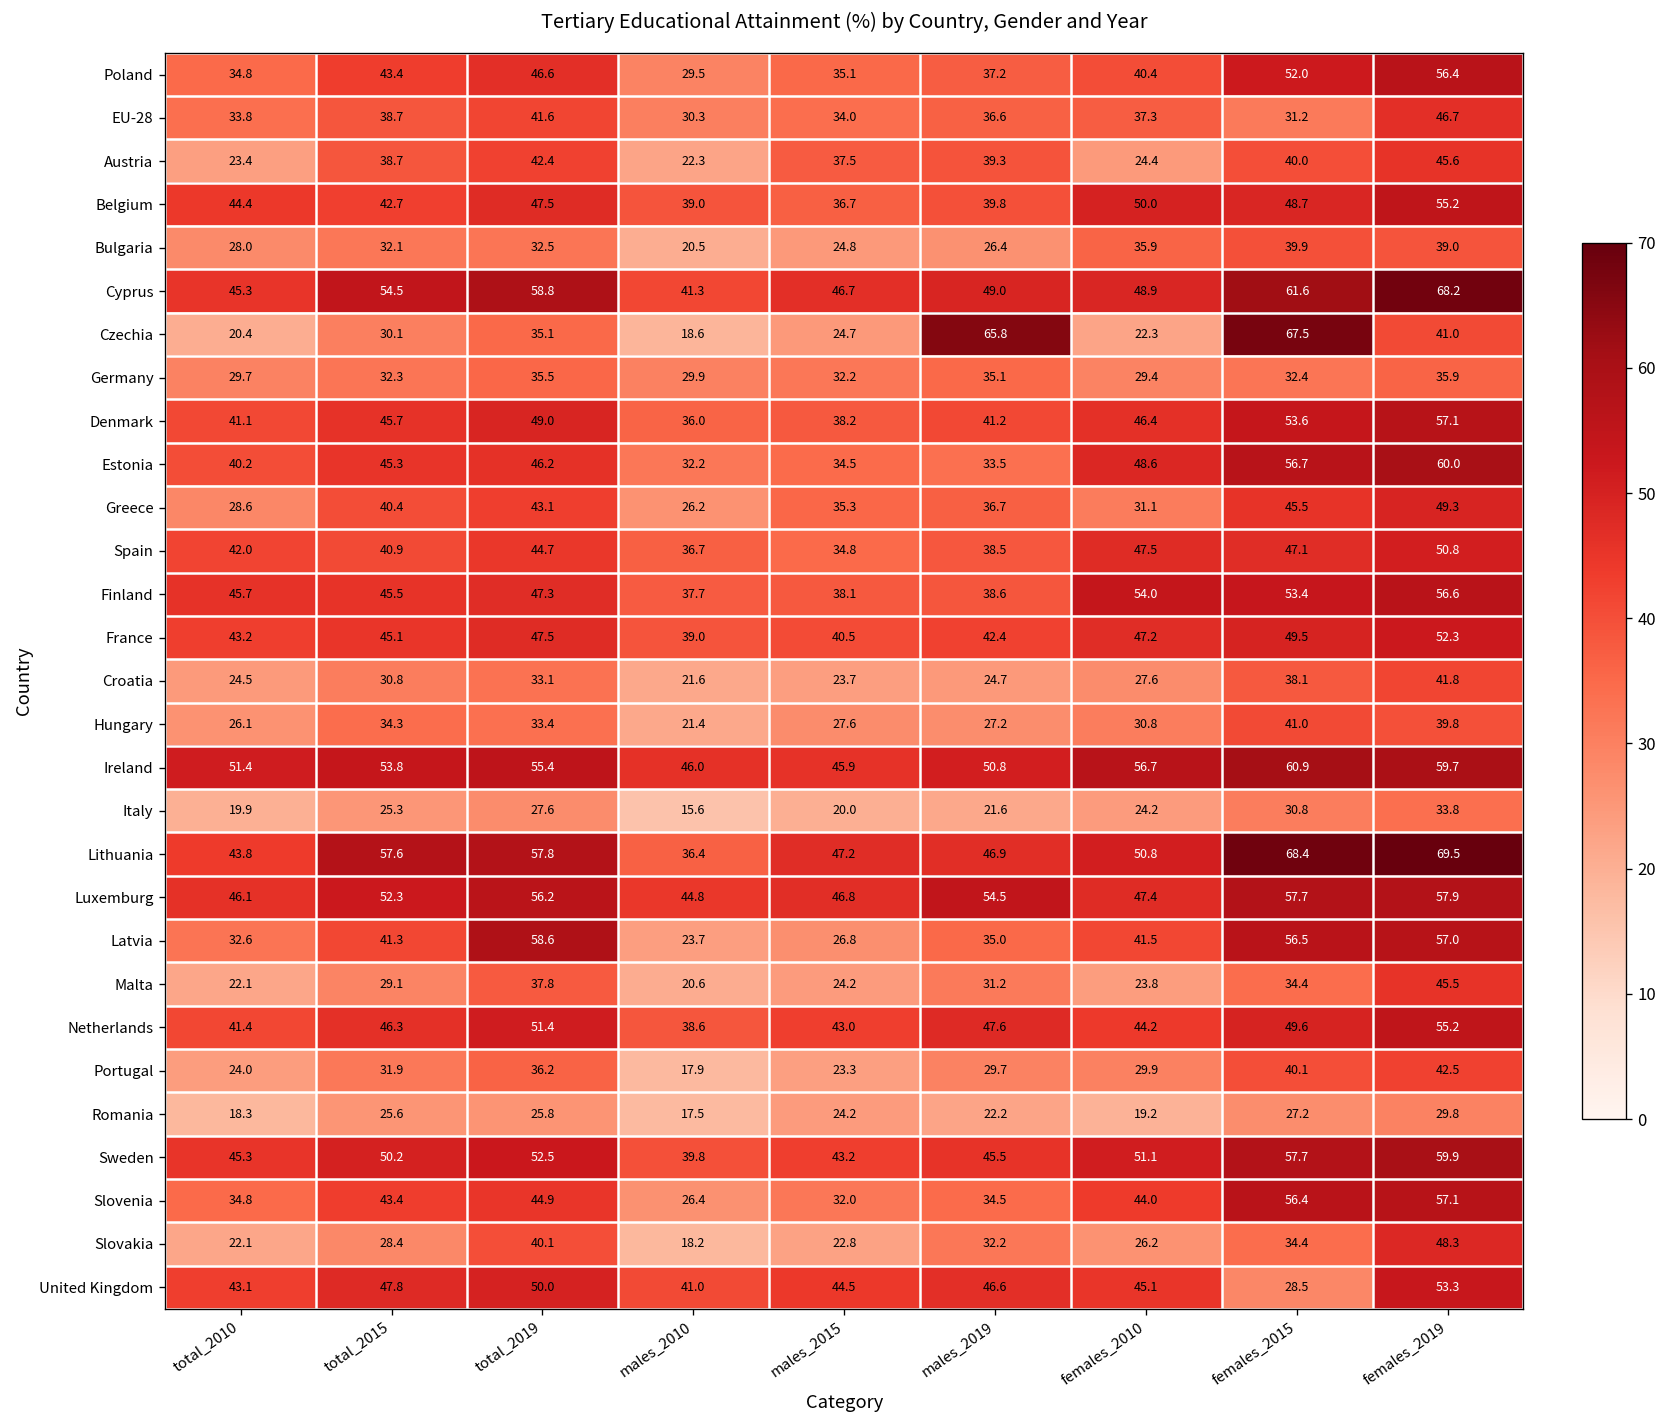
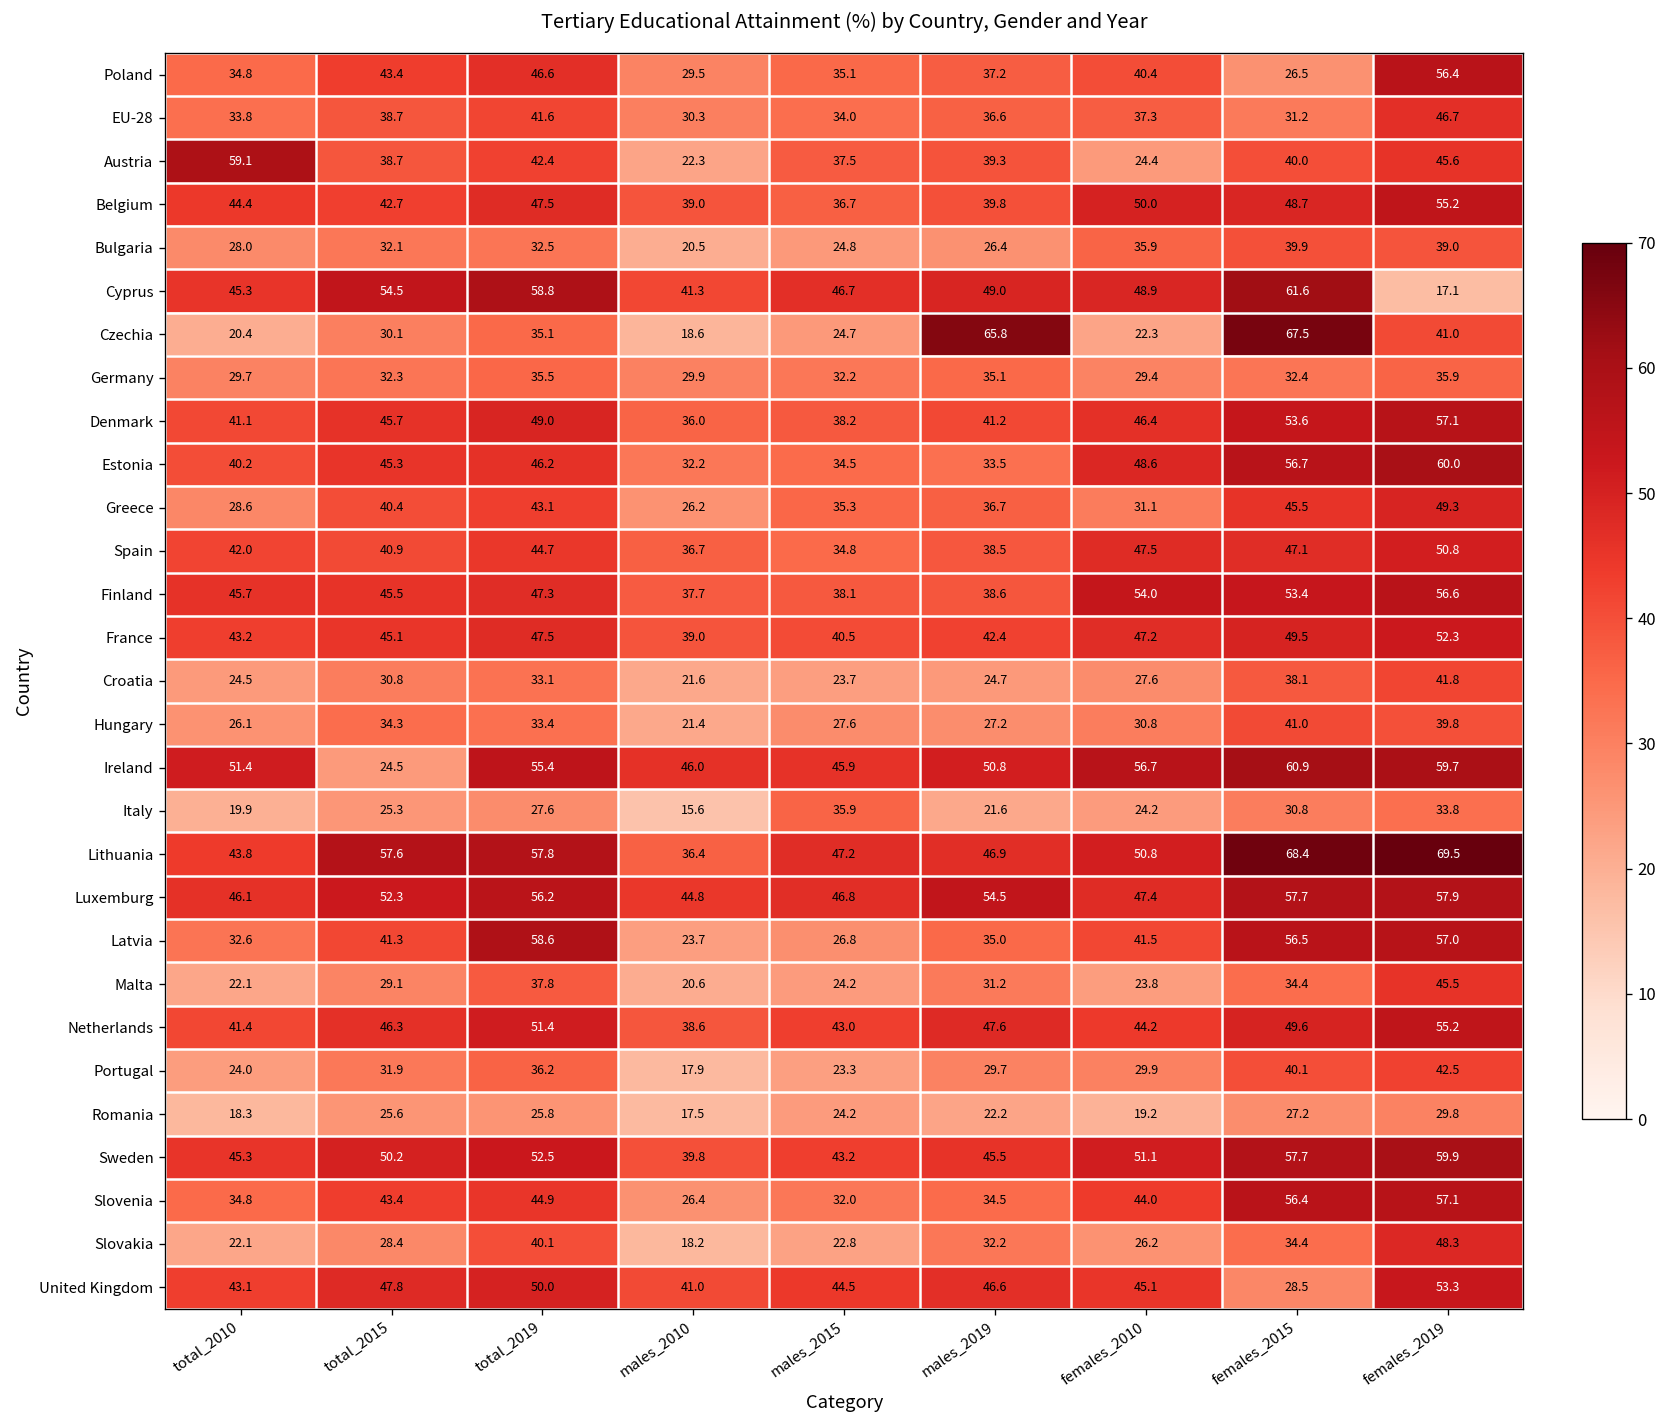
Poland, females_2015: 52.0 -> 26.5
Austria, total_2010: 23.4 -> 59.1
Cyprus, females_2019: 68.2 -> 17.1
Ireland, total_2015: 53.8 -> 24.5
Italy, males_2015: 20.0 -> 35.9
